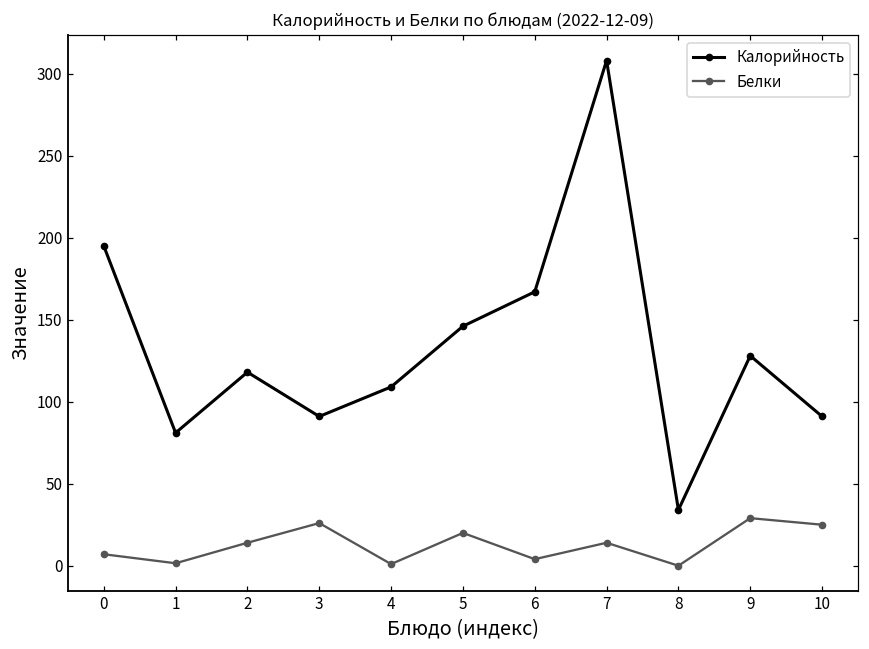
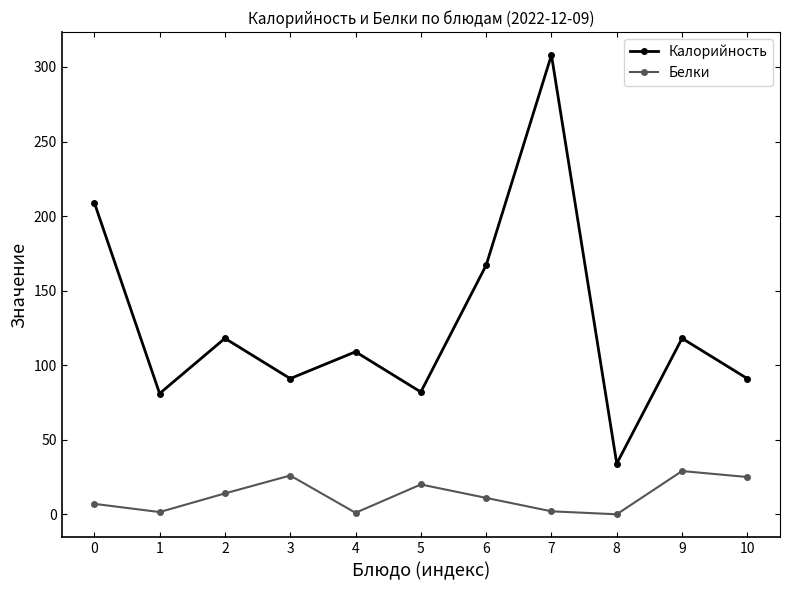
Калорийность, 0: 195 -> 209
Калорийность, 5: 146 -> 82
Белки, 6: 4 -> 11
Белки, 7: 14 -> 2
Калорийность, 9: 128 -> 118
